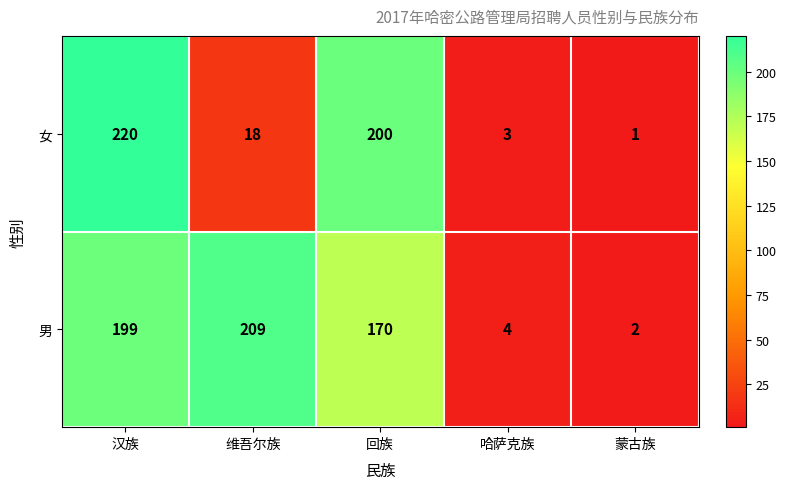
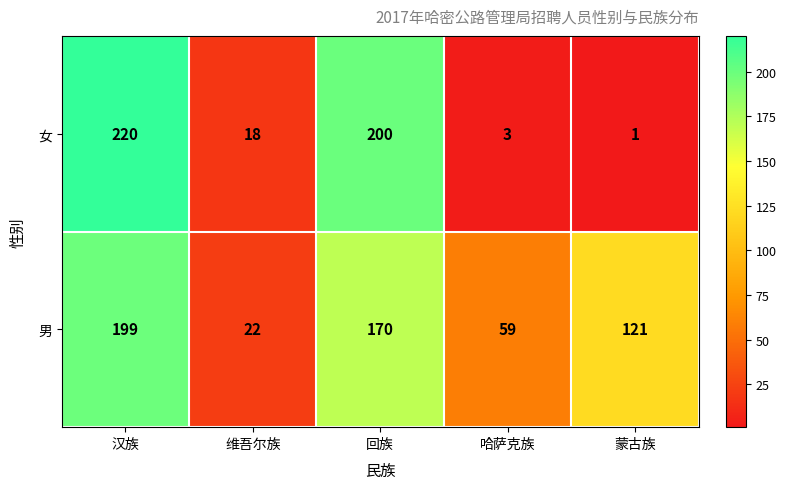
男, 维吾尔族: 209 -> 22
男, 哈萨克族: 4 -> 59
男, 蒙古族: 2 -> 121
